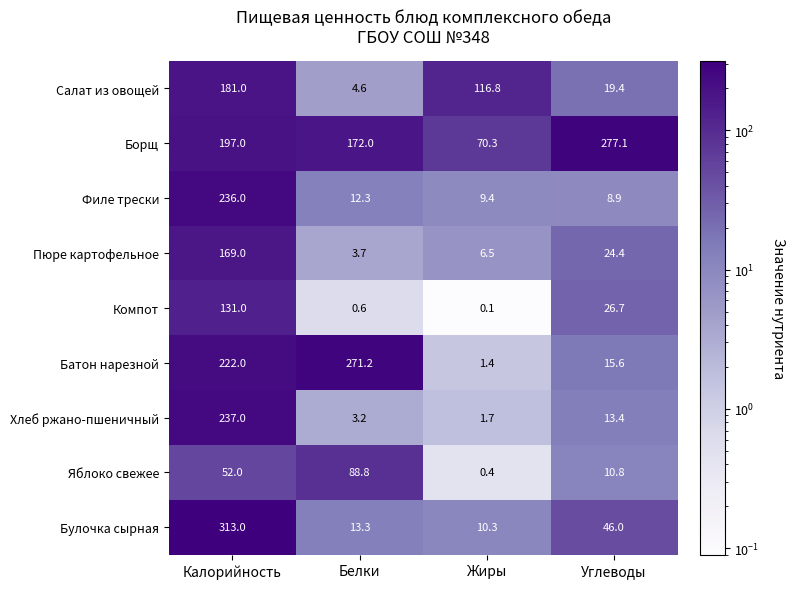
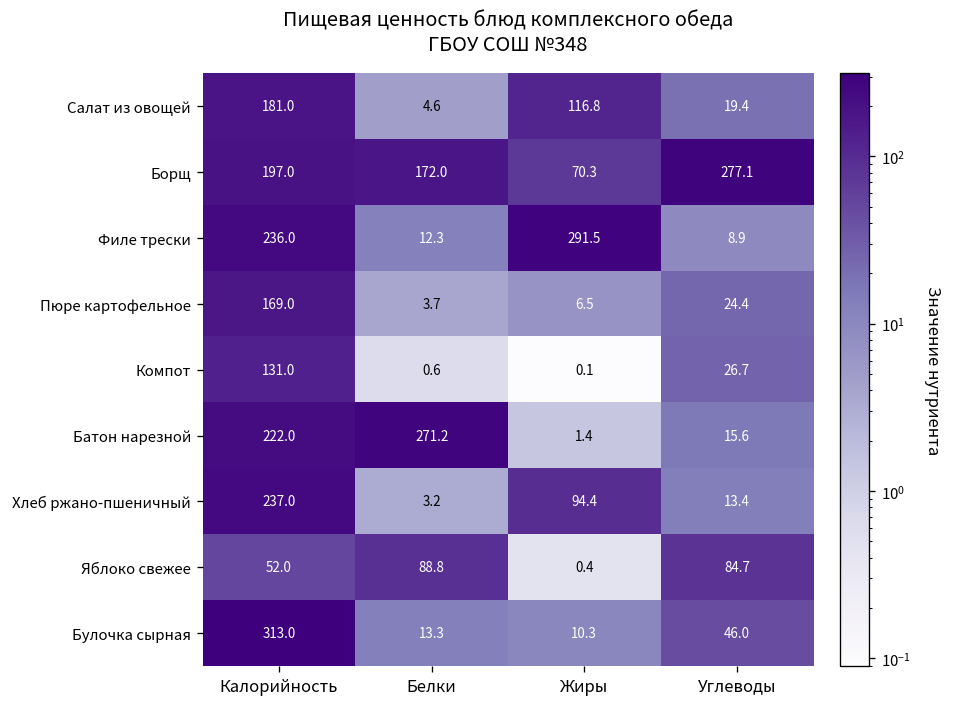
Филе трески, Жиры: 9.4 -> 291.5
Хлеб ржано-пшеничный, Жиры: 1.7 -> 94.4
Яблоко свежее, Углеводы: 10.8 -> 84.7
